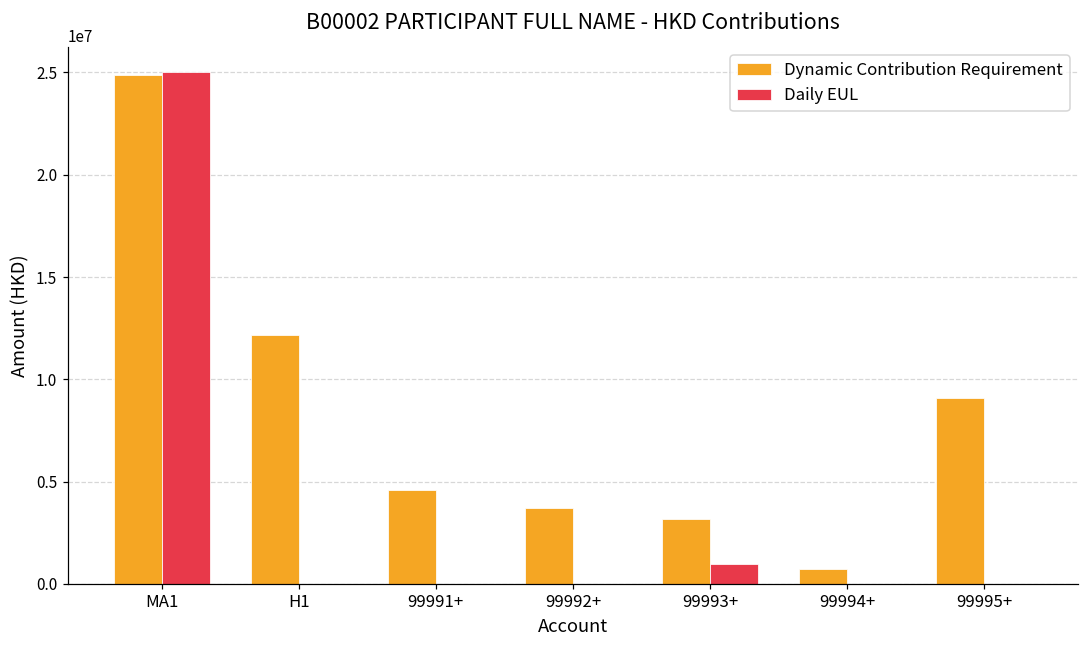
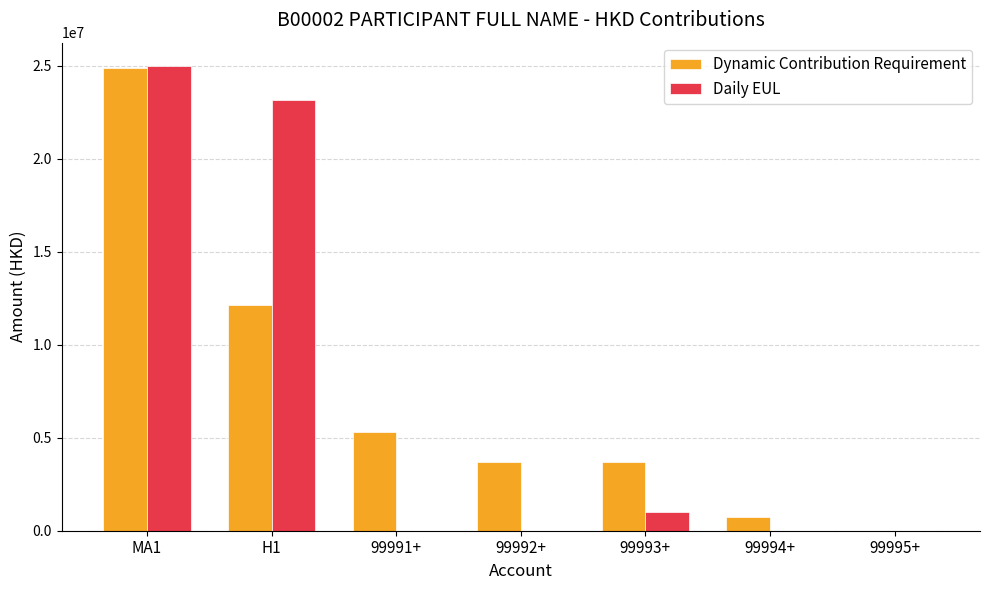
Daily EUL, H1: 0 -> 23200000
Dynamic Contribution Requirement, 99991+: 4600000 -> 5300000
Dynamic Contribution Requirement, 99993+: 3100000 -> 3700000
Dynamic Contribution Requirement, 99995+: 9100000 -> 0
